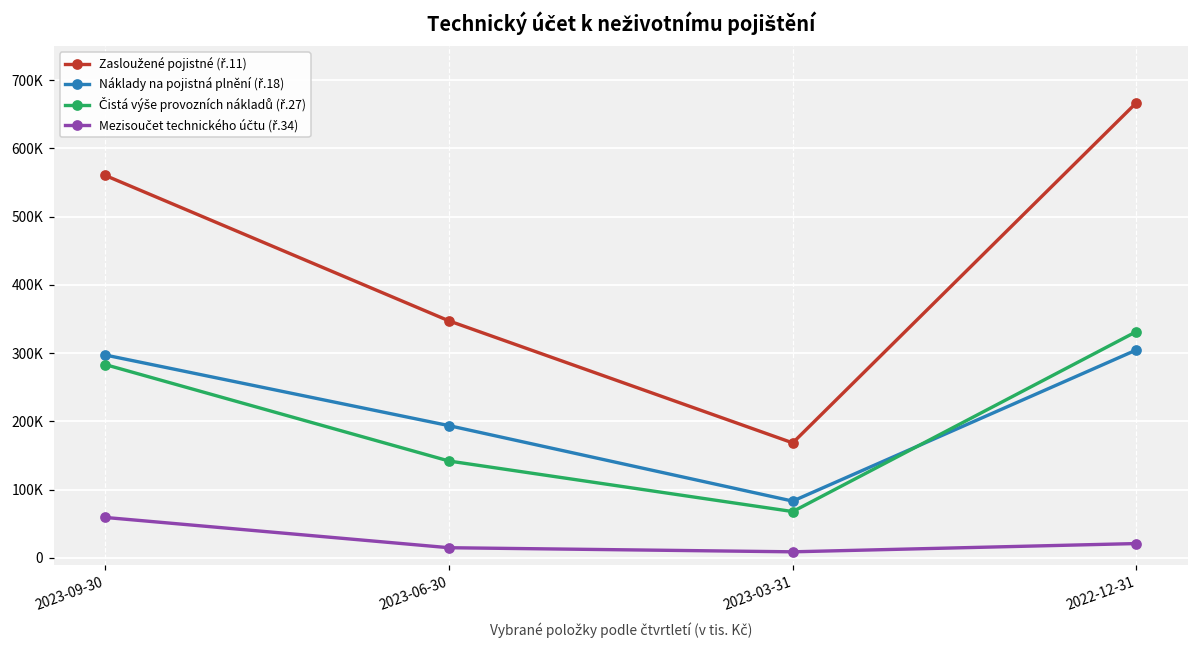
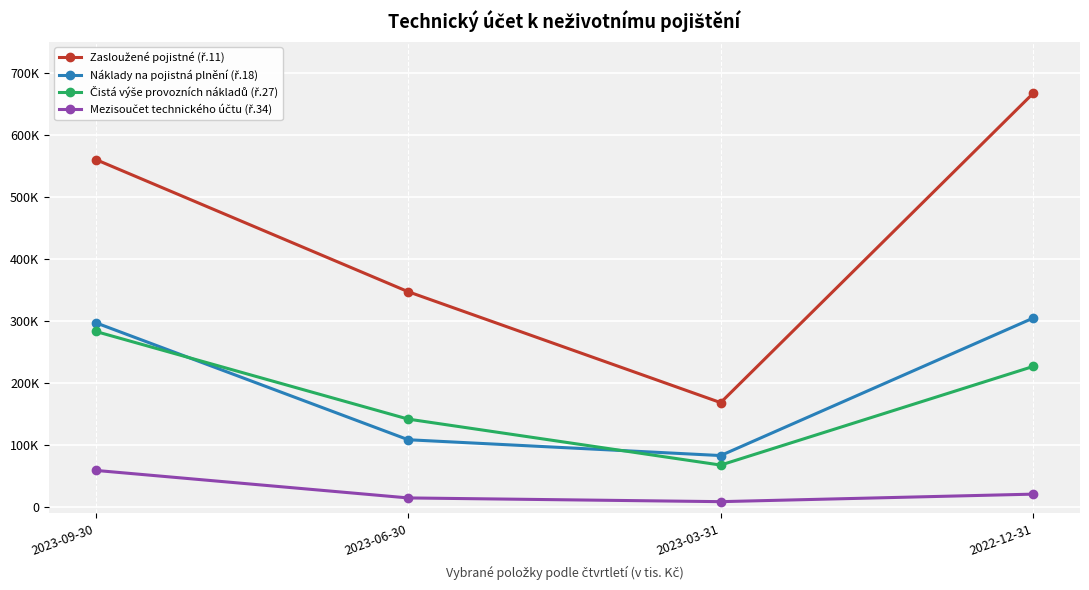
Náklady na pojistná plnění (ř.18), 2023-06-30: 190000 -> 110000
Čistá výše provozních nákladů (ř.27), 2022-12-31: 330000 -> 230000
